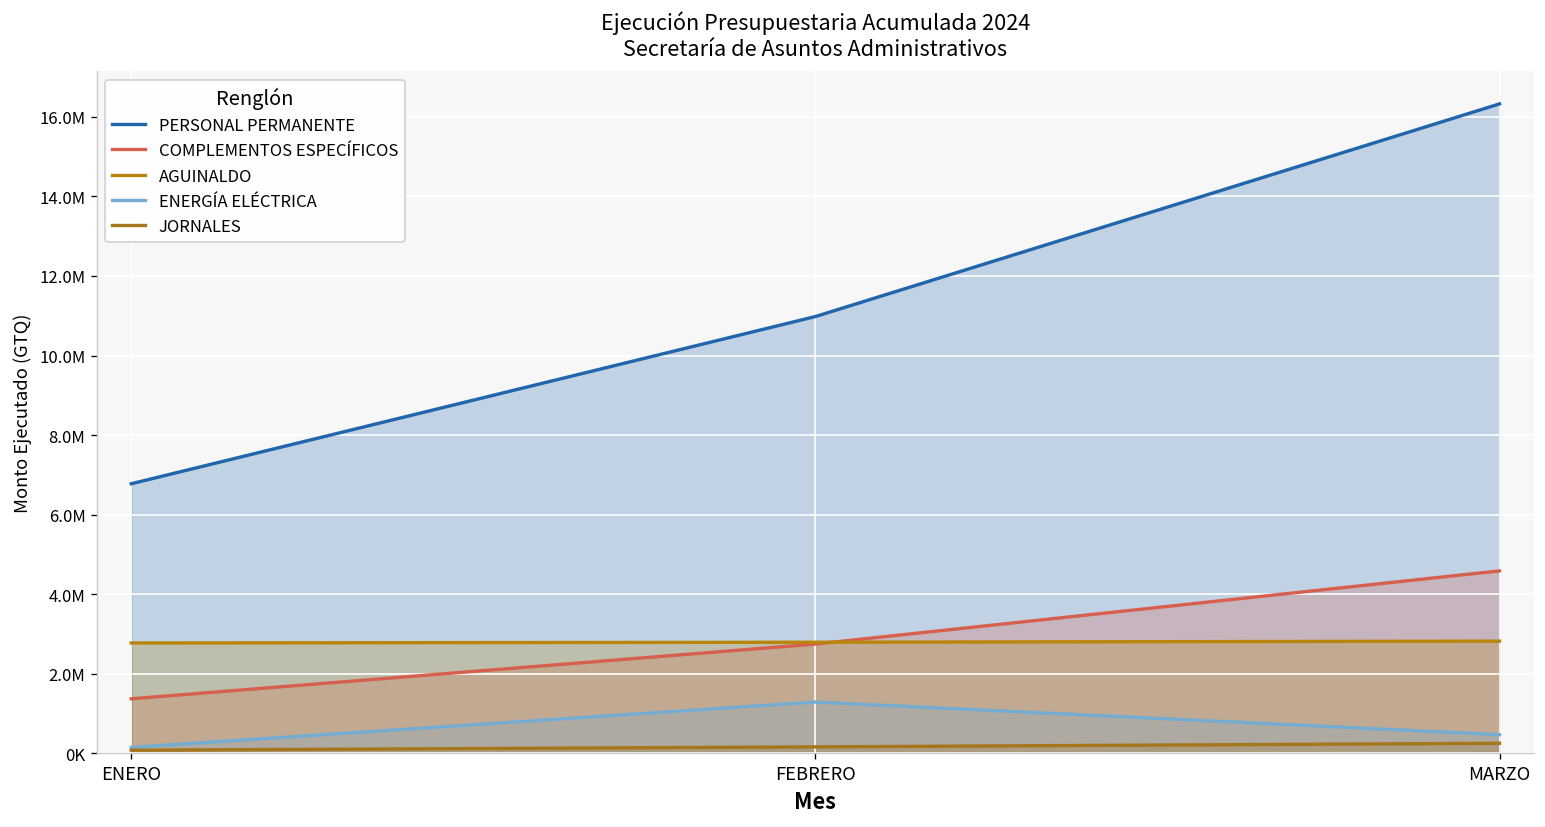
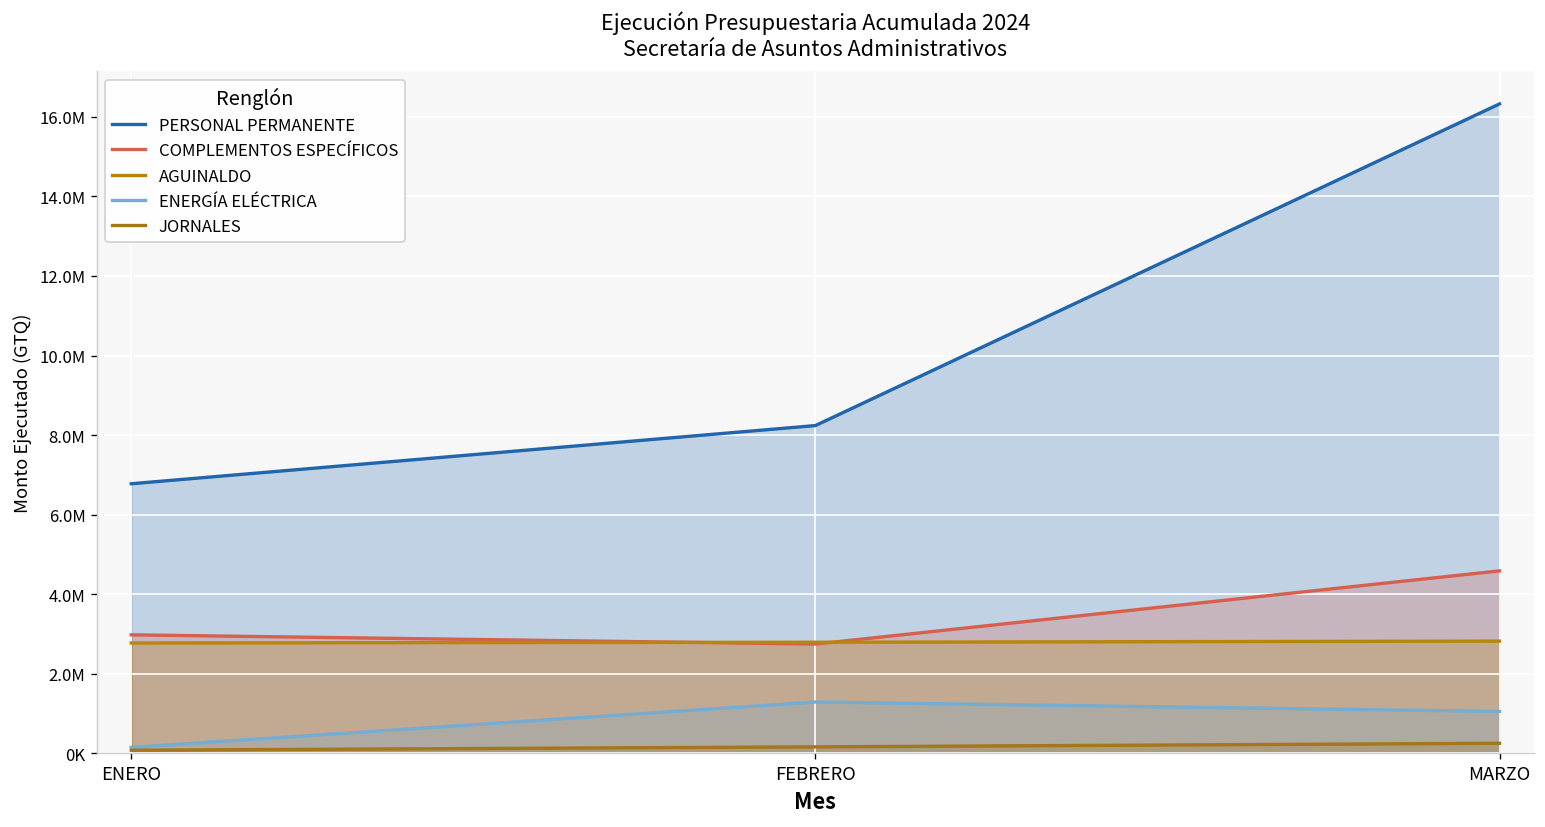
COMPLEMENTOS ESPECÍFICOS, ENERO: 1400000 -> 3000000
PERSONAL PERMANENTE, FEBRERO: 11000000 -> 8200000
ENERGÍA ELÉCTRICA, MARZO: 500000 -> 1100000
